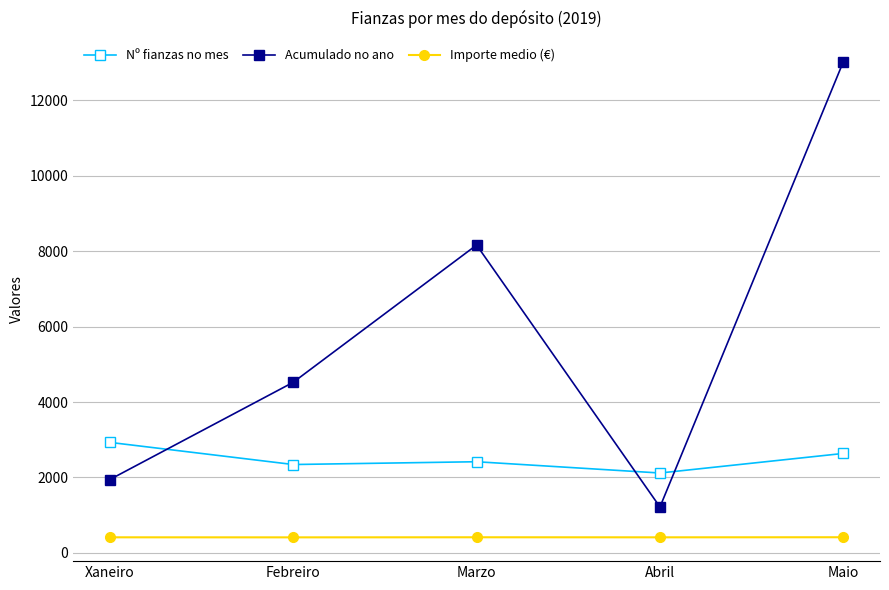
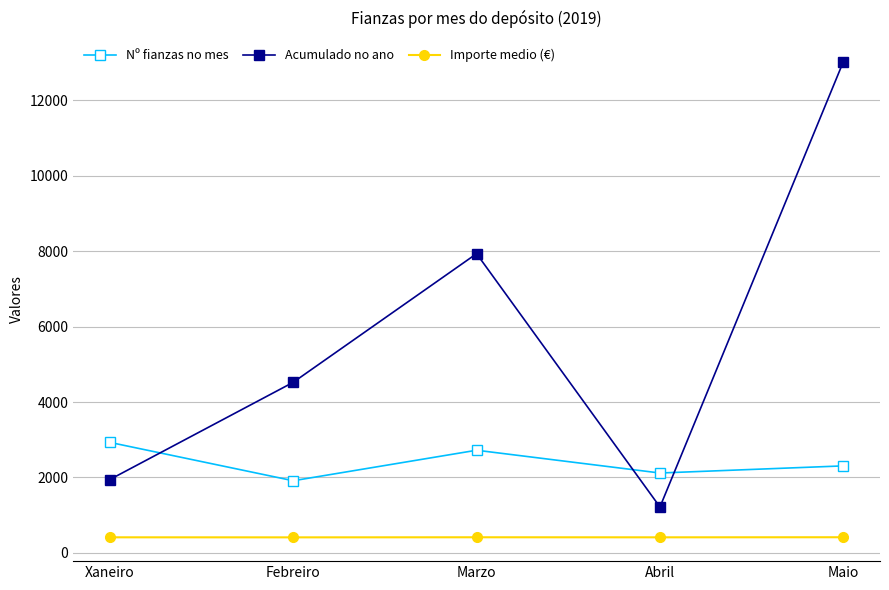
Nº fianzas no mes, Febreiro: 2300 -> 1900
Nº fianzas no mes, Marzo: 2400 -> 2700
Acumulado no ano, Marzo: 8200 -> 7900
Nº fianzas no mes, Maio: 2600 -> 2300
